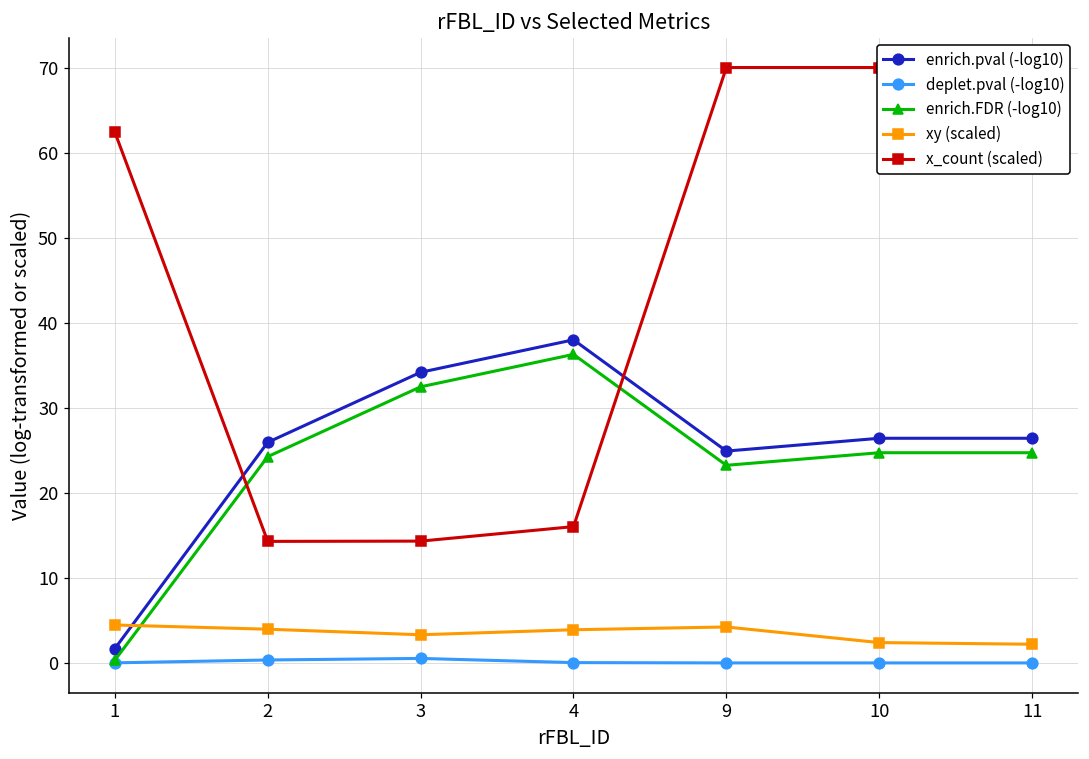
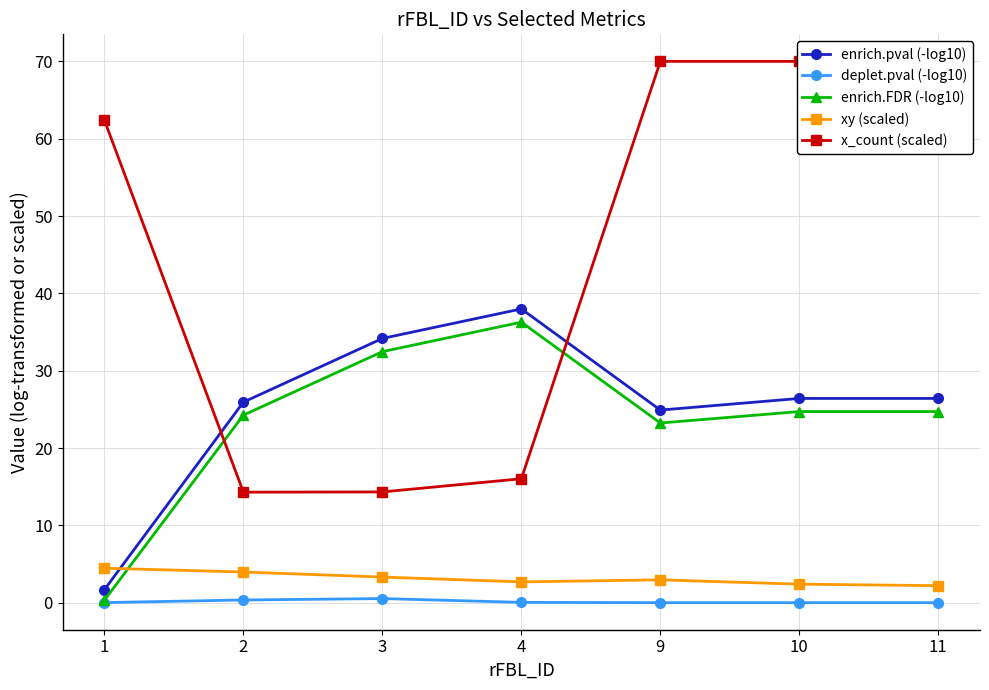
xy (scaled), 4: 4 -> 3
xy (scaled), 9: 4 -> 3
